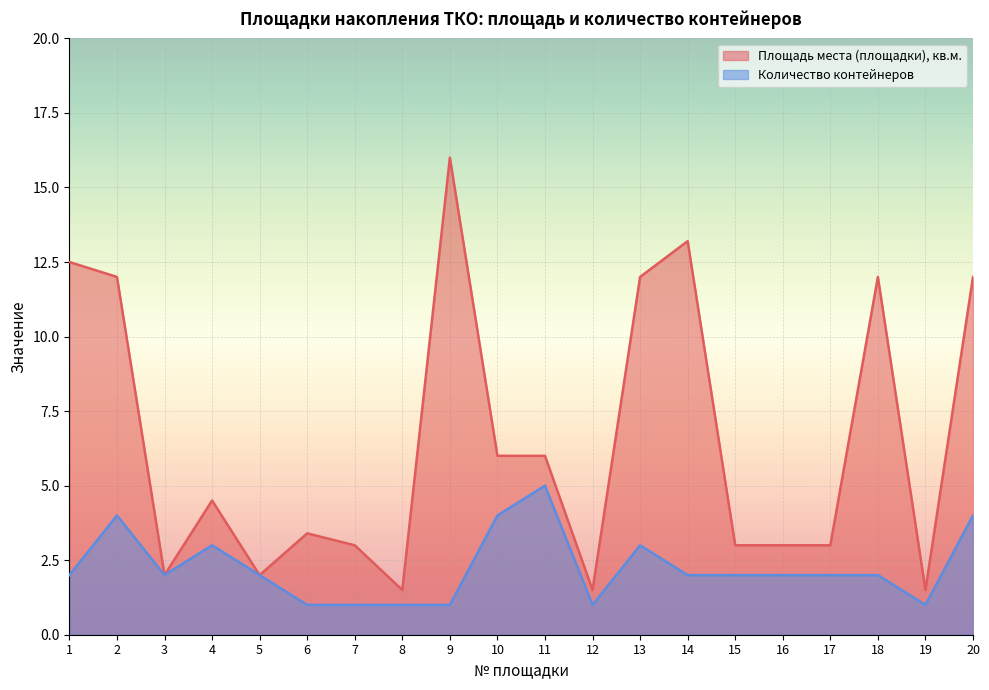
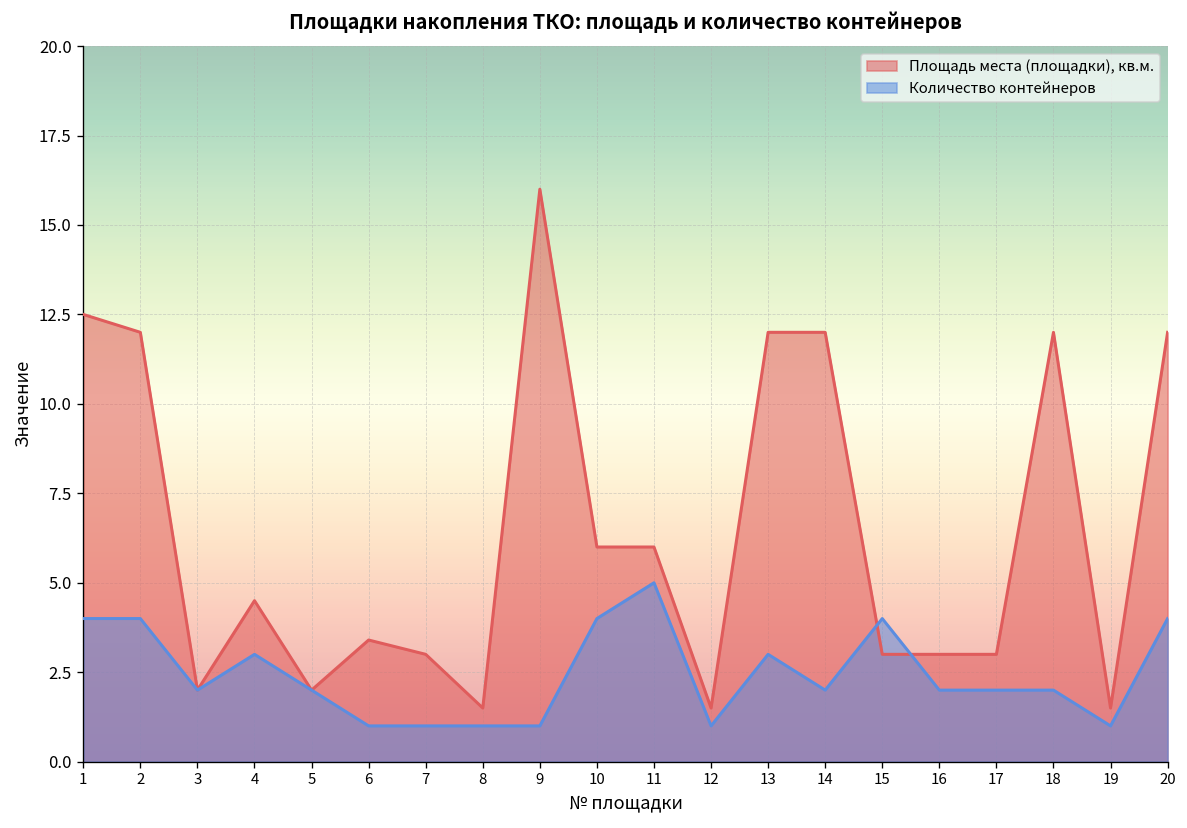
Количество контейнеров, 1: 2 -> 4
Площадь места (площадки), кв.м., 14: 13.2 -> 12.0
Количество контейнеров, 15: 2 -> 4
